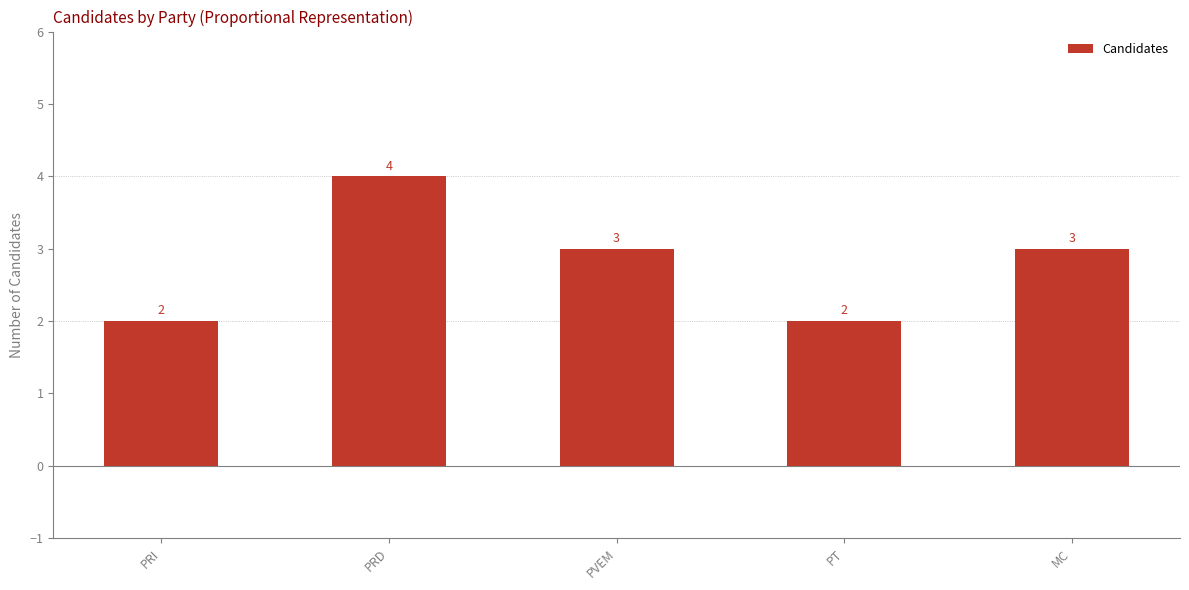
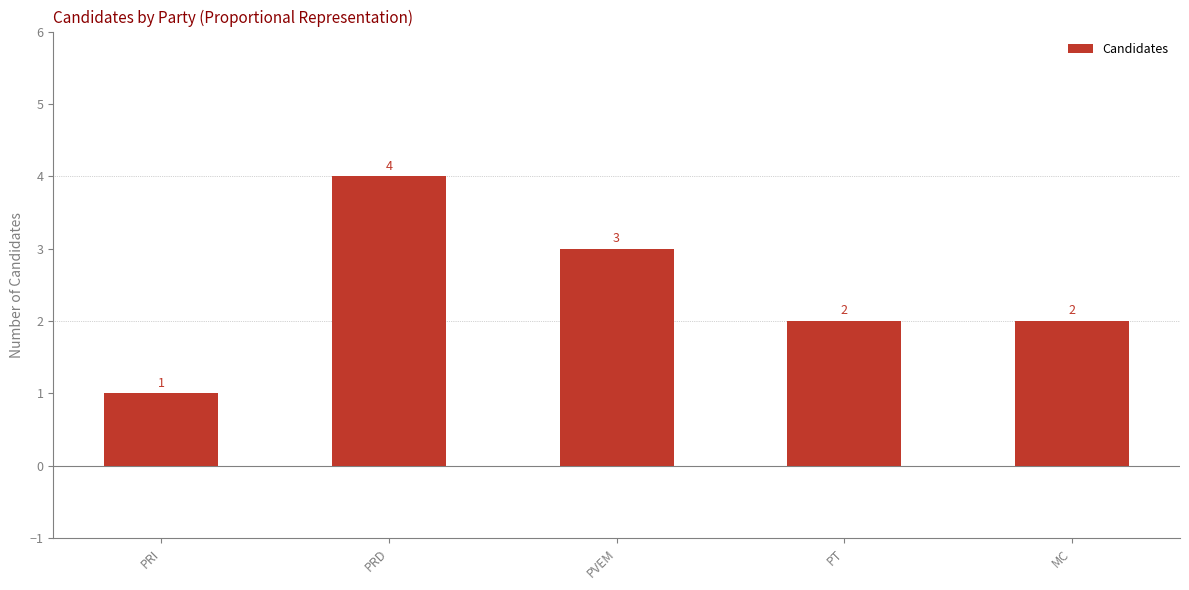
PRI: 2 -> 1
MC: 3 -> 2
